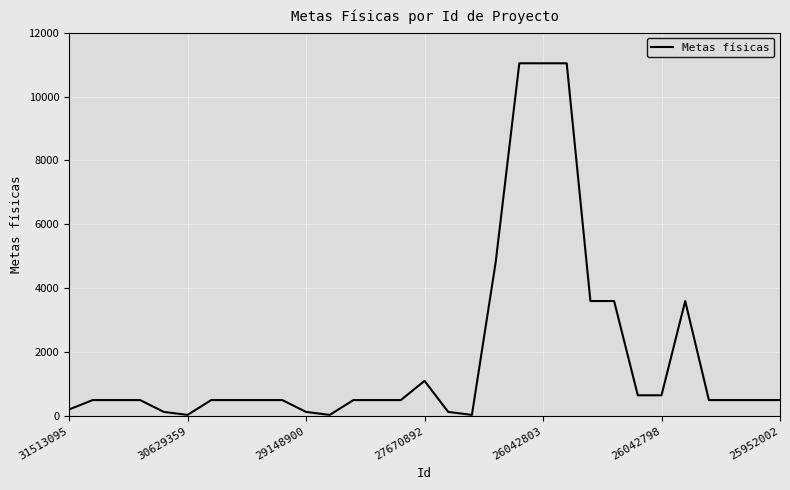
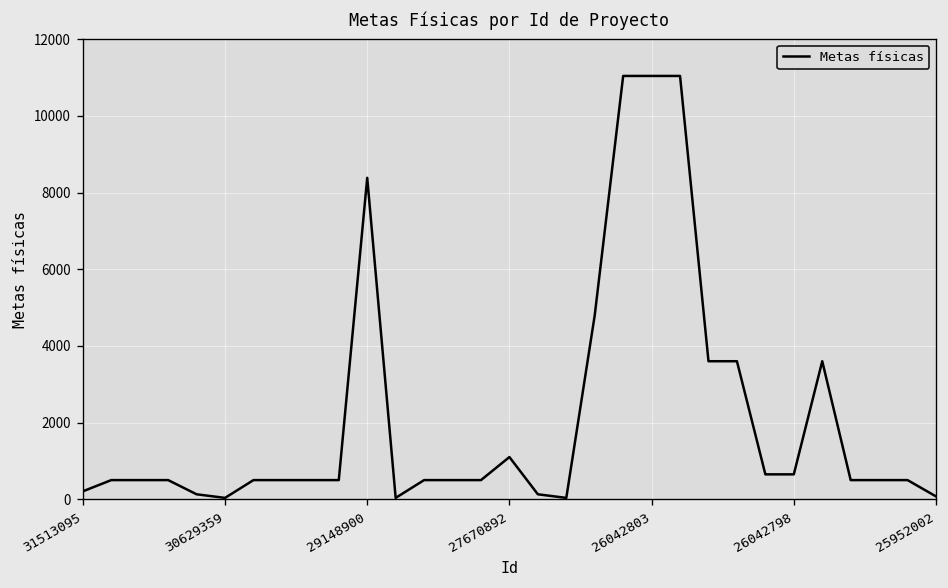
29148900: 100 -> 8400
25952002: 500 -> 100
